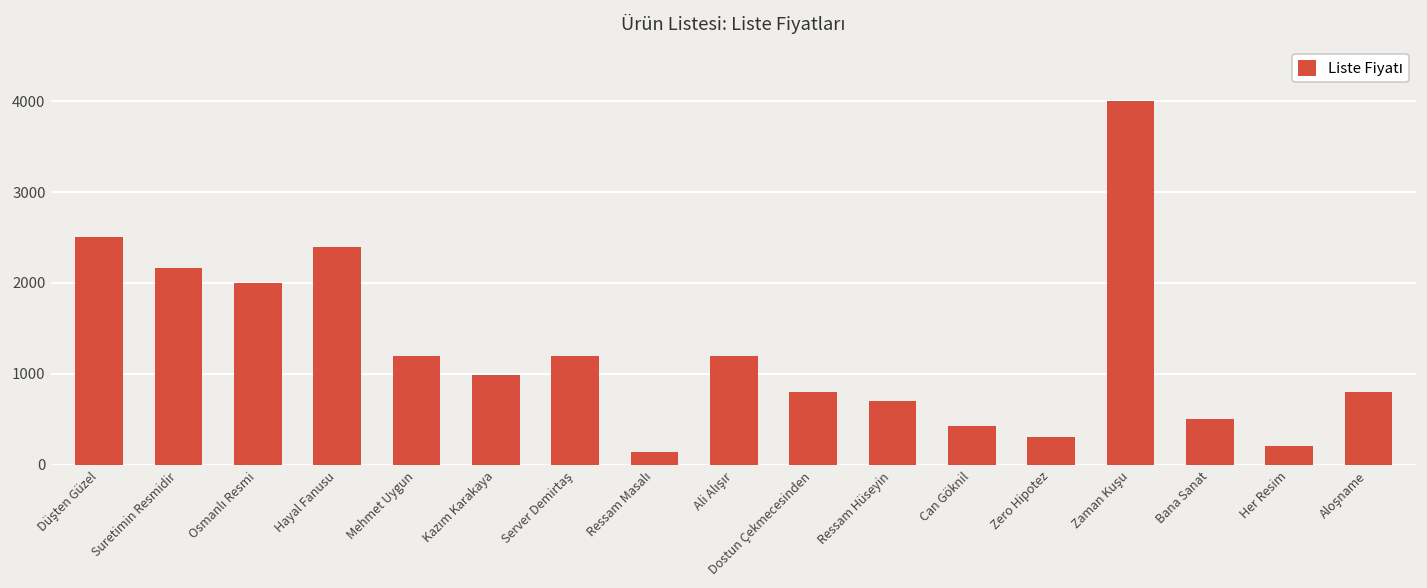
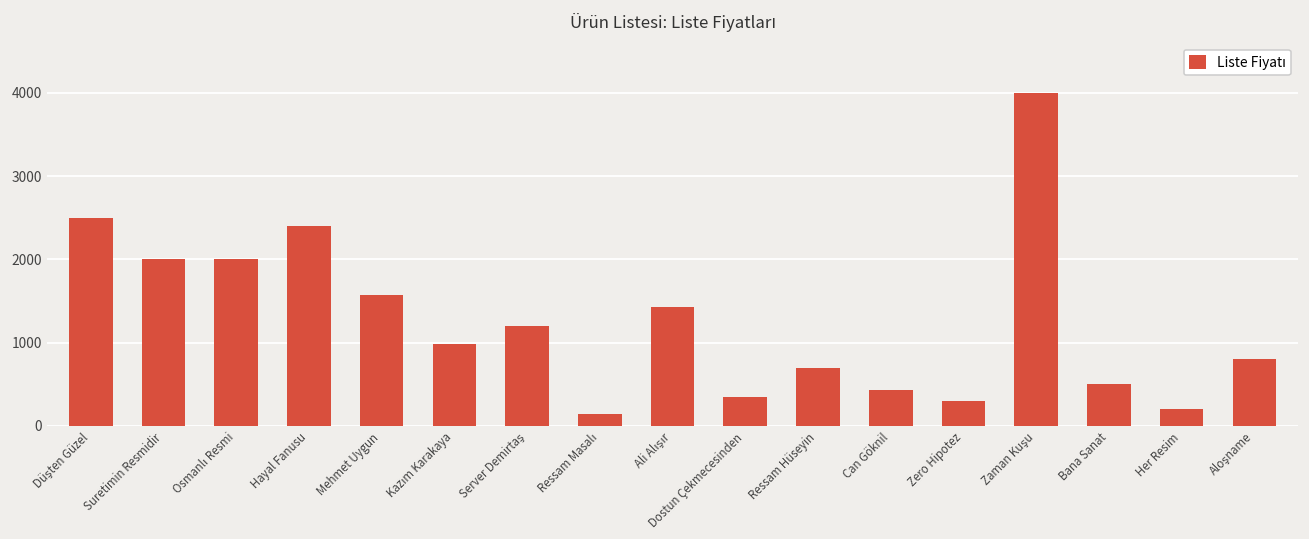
Suretimin Resmidir: 2200 -> 2000
Mehmet Uygun: 1200 -> 1600
Ali Alışır: 1200 -> 1400
Dostun Çekmecesinden: 800 -> 300
